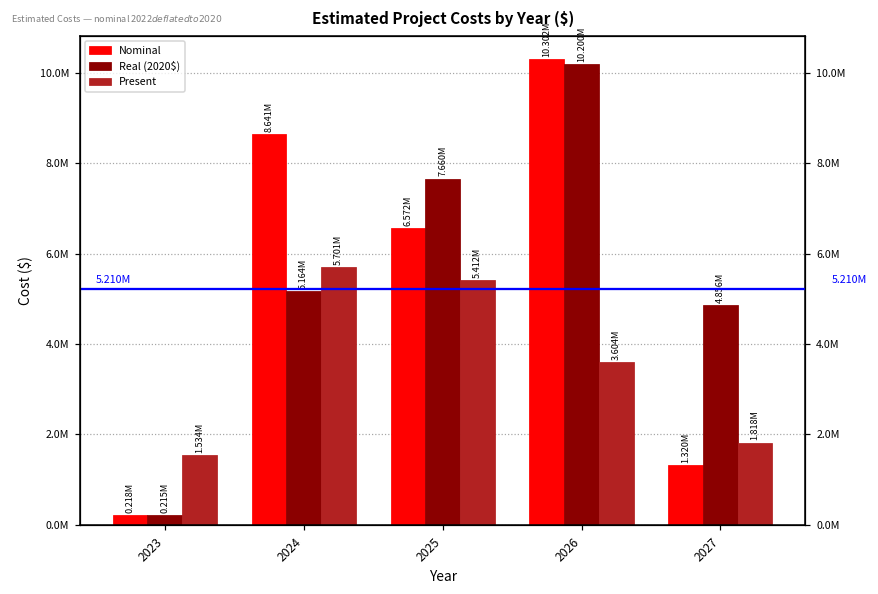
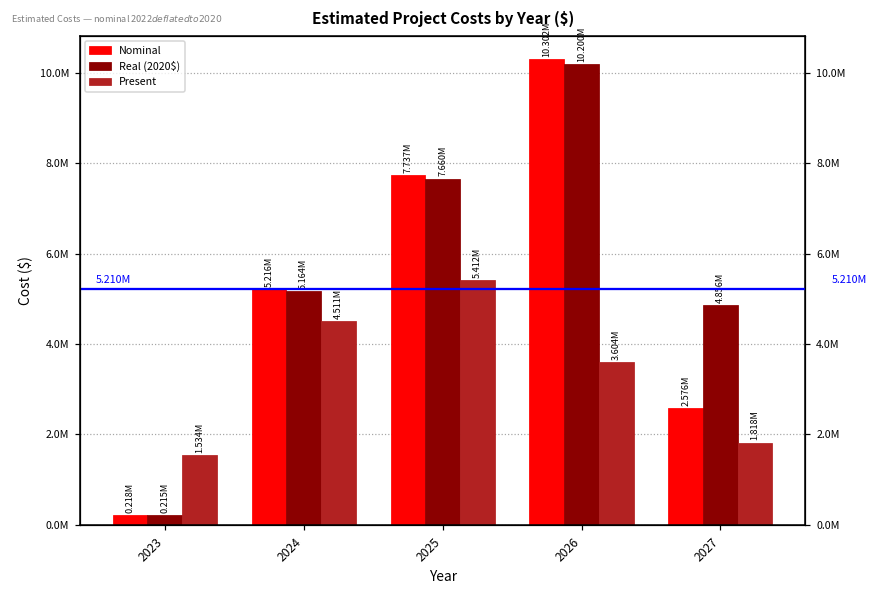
Nominal, 2024: 8.641M -> 5.216M
Present, 2024: 5.701M -> 4.511M
Nominal, 2025: 6.572M -> 7.737M
Nominal, 2027: 1.320M -> 2.576M
